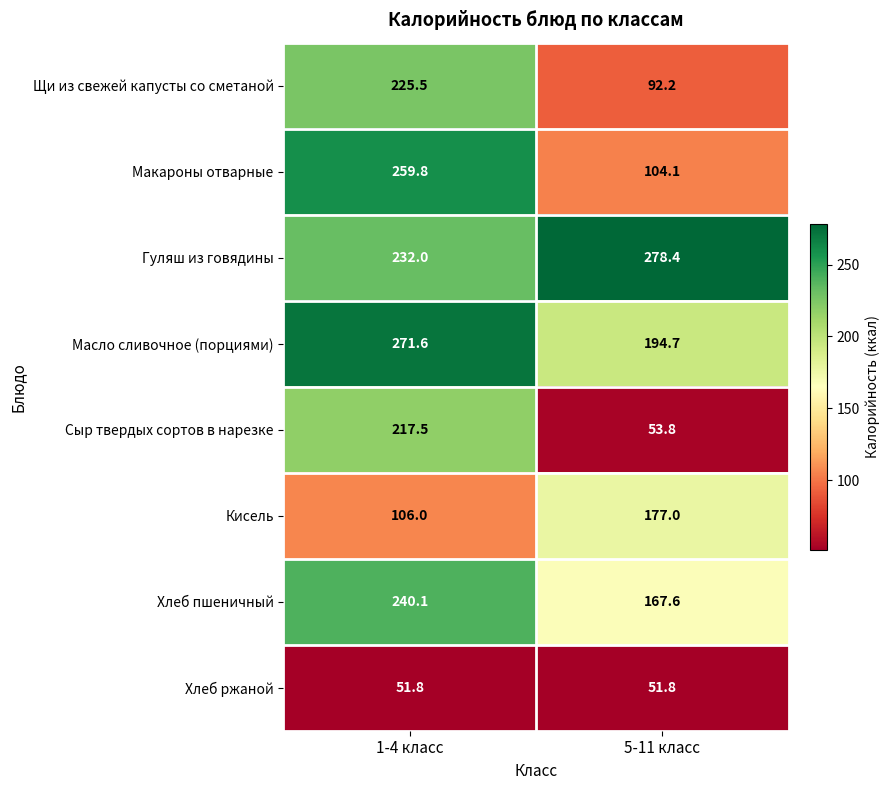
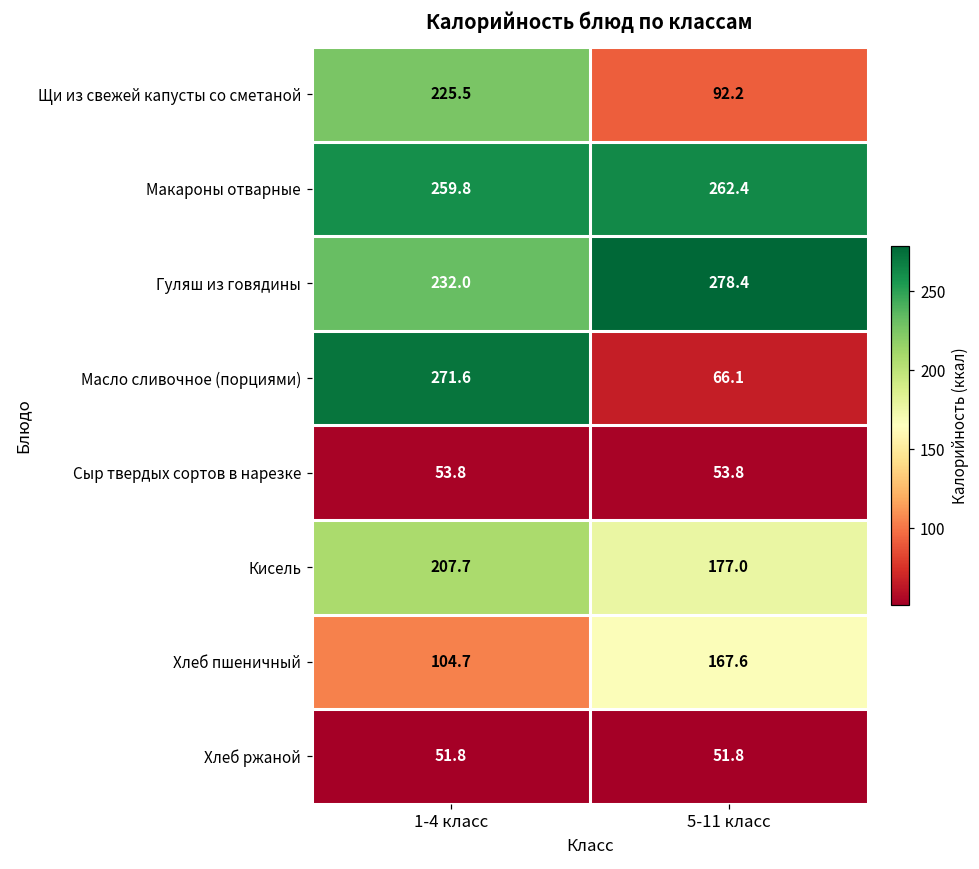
Макароны отварные, 5-11 класс: 104.1 -> 262.4
Масло сливочное (порциями), 5-11 класс: 194.7 -> 66.1
Сыр твердых сортов в нарезке, 1-4 класс: 217.5 -> 53.8
Кисель, 1-4 класс: 106.0 -> 207.7
Хлеб пшеничный, 1-4 класс: 240.1 -> 104.7
